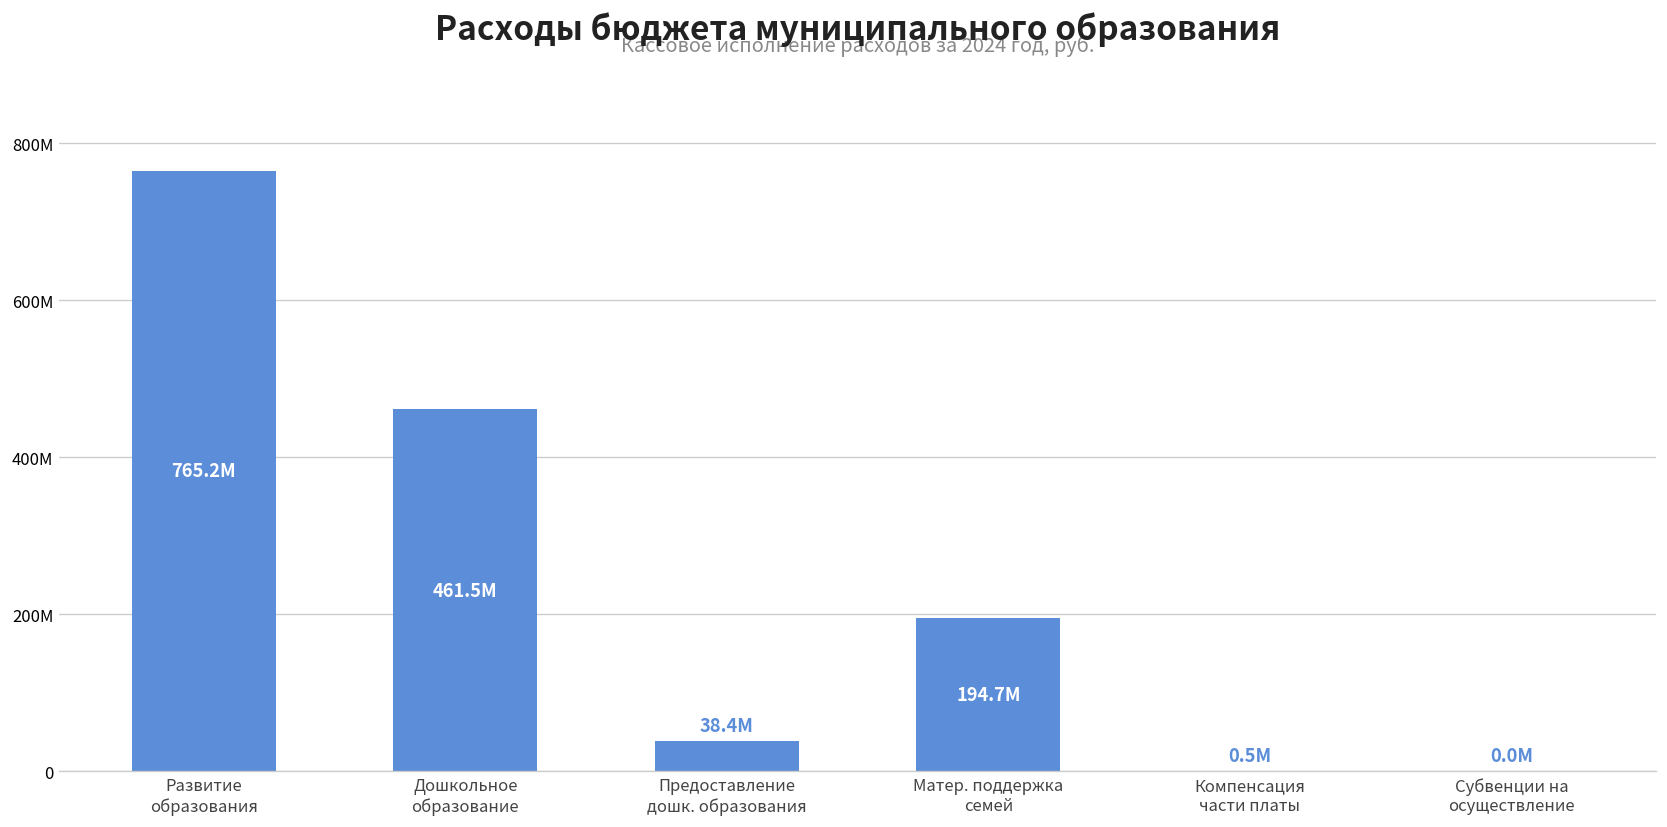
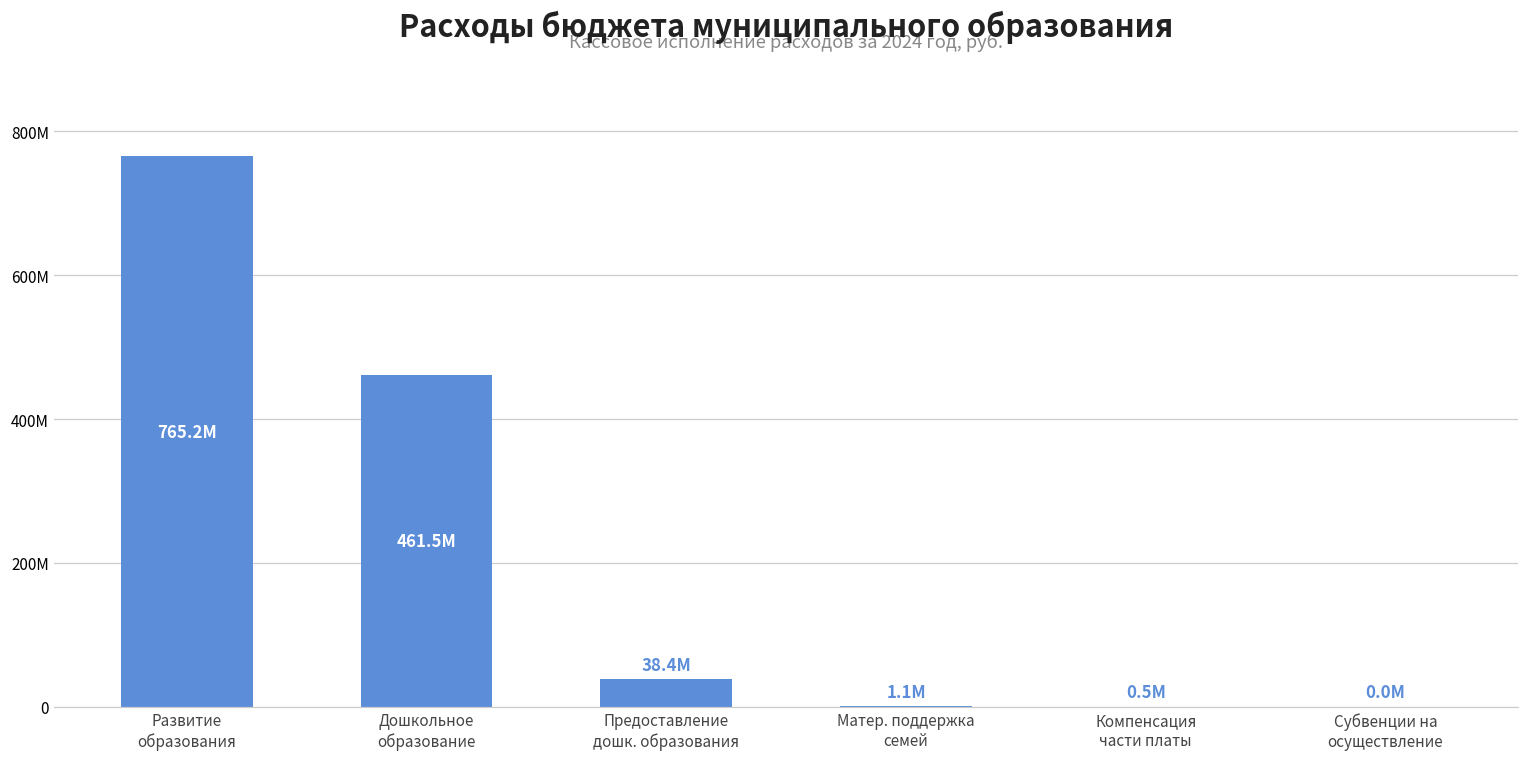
Матер. поддержка семей: 194.7M -> 1.1M
